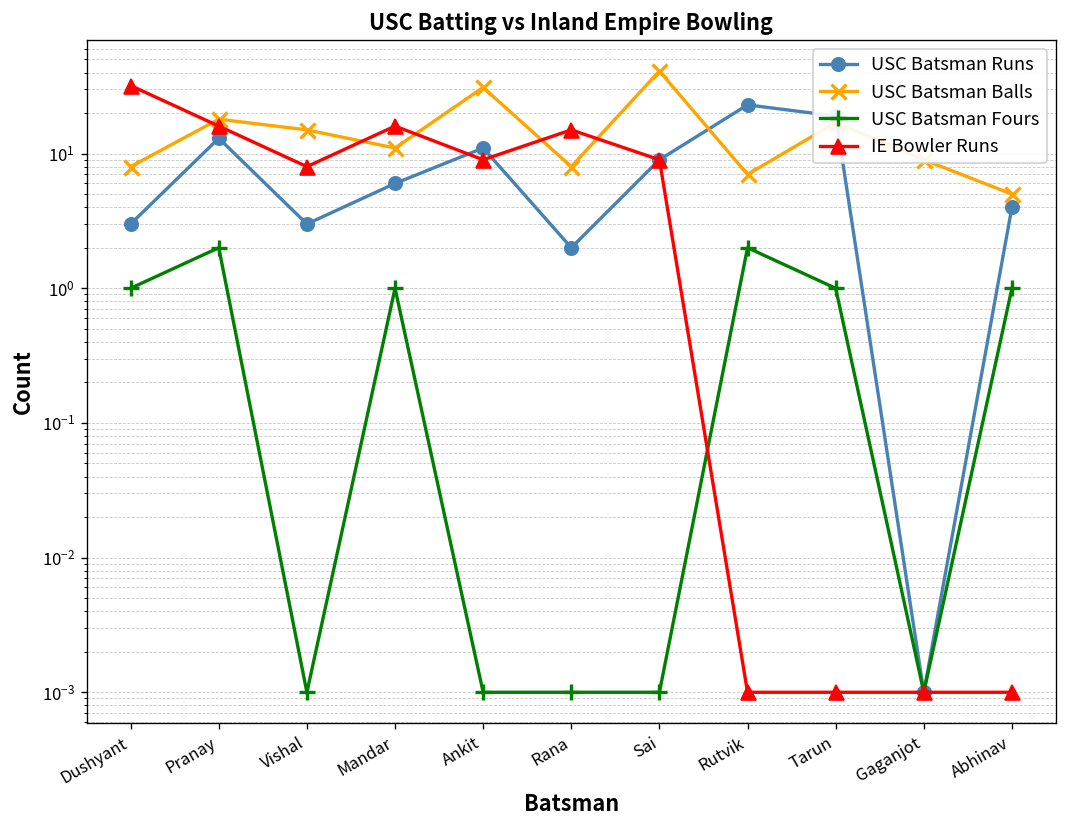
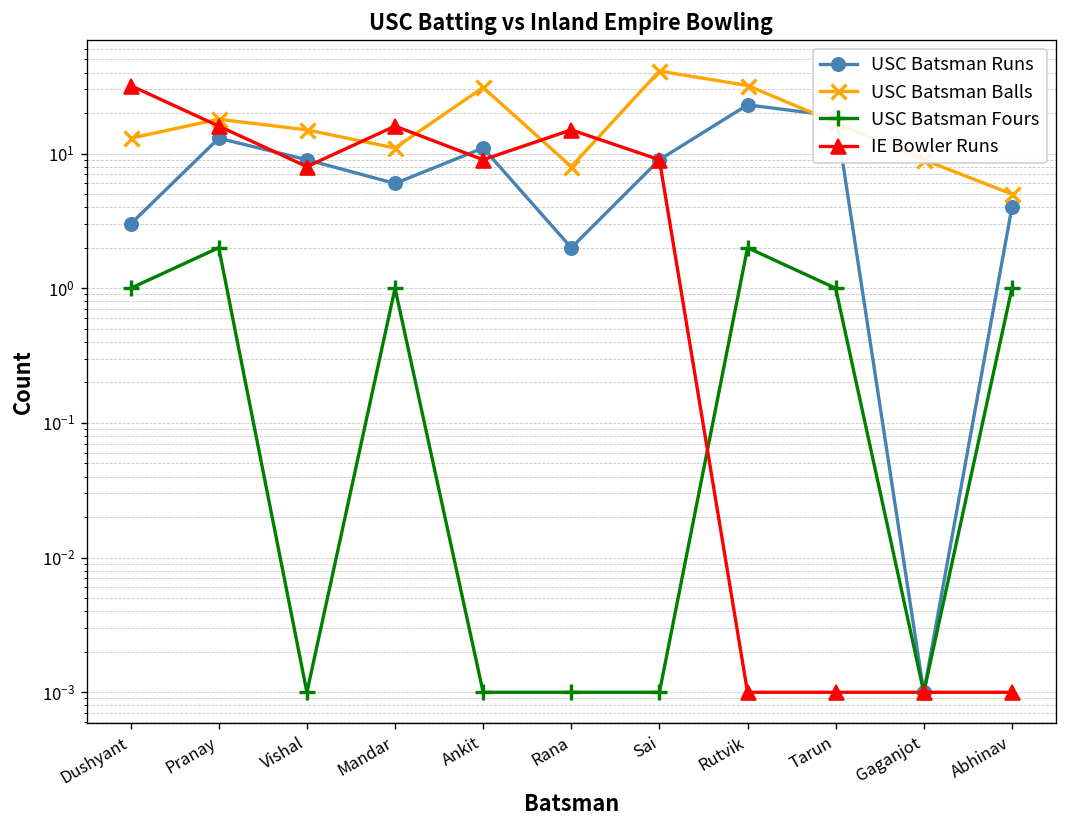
USC Batsman Balls, Dushyant: 8 -> 13
USC Batsman Runs, Vishal: 3 -> 9
USC Batsman Balls, Rutvik: 7 -> 32
